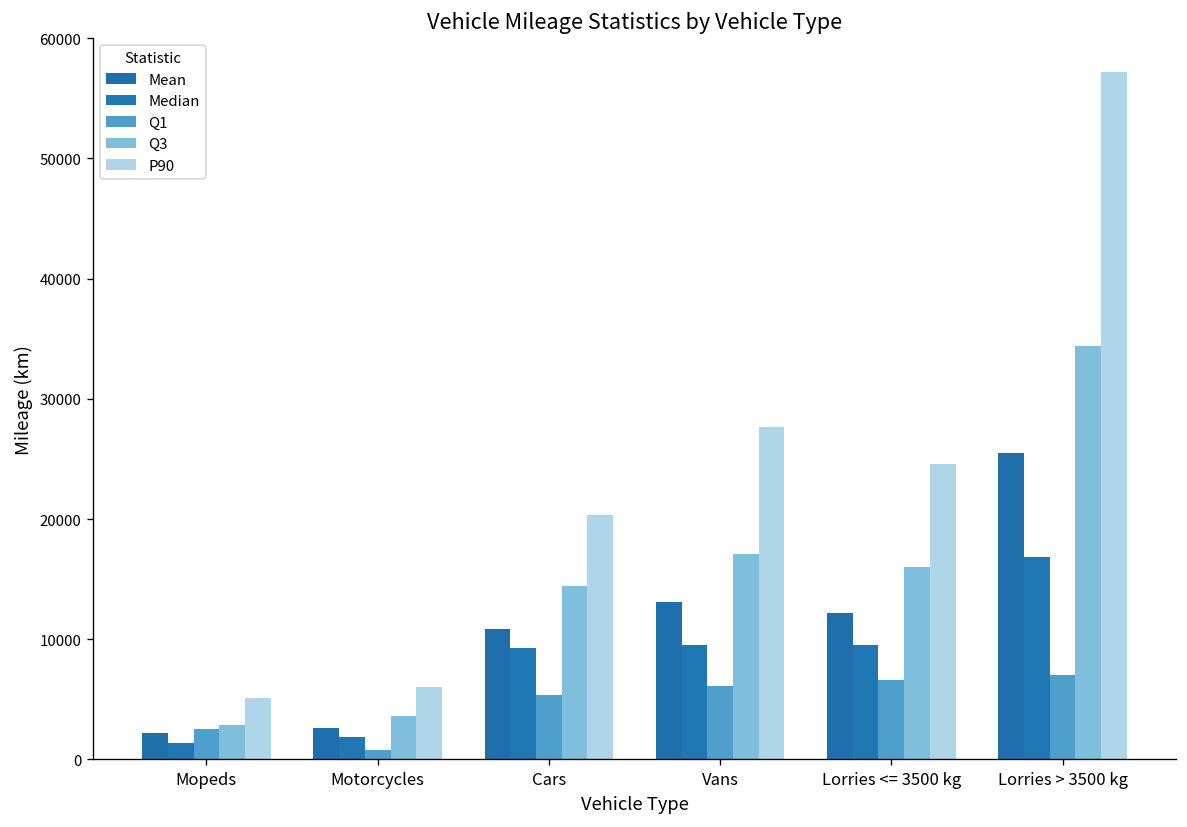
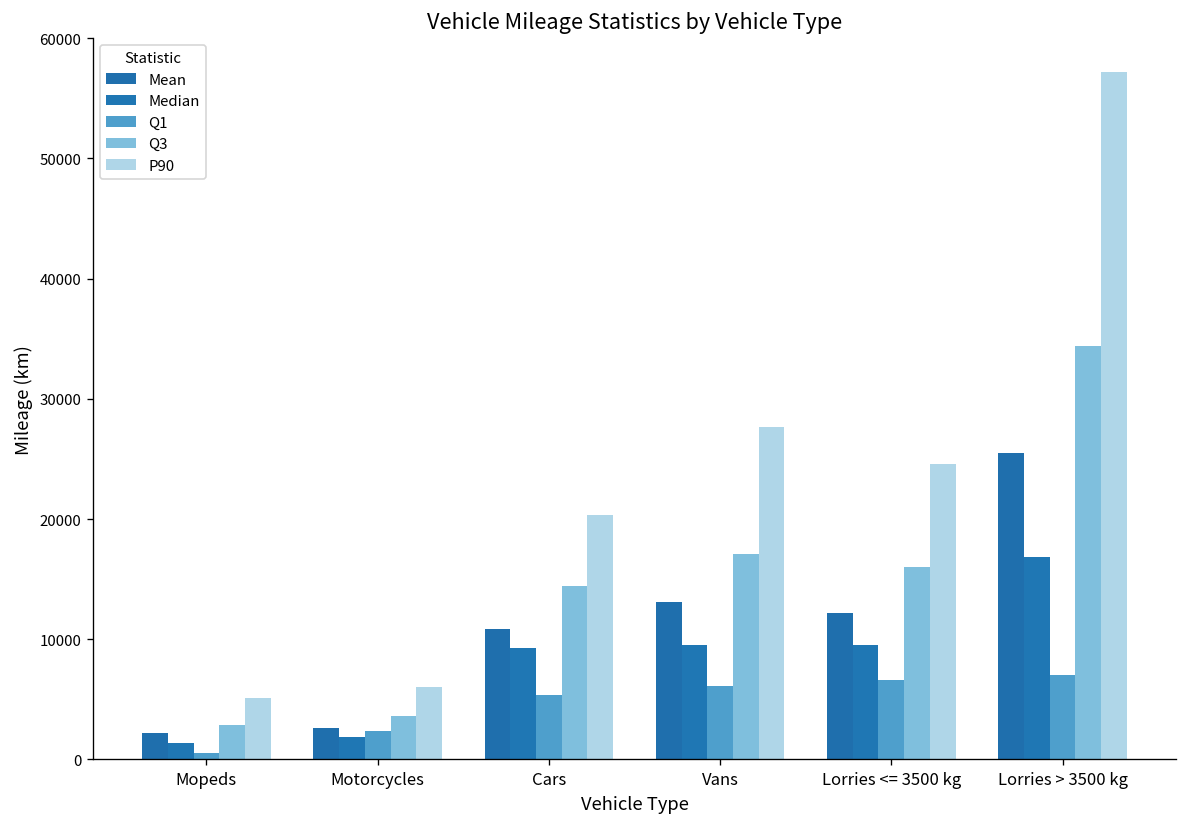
Q1, Mopeds: 2500 -> 600
Q1, Motorcycles: 800 -> 2400
